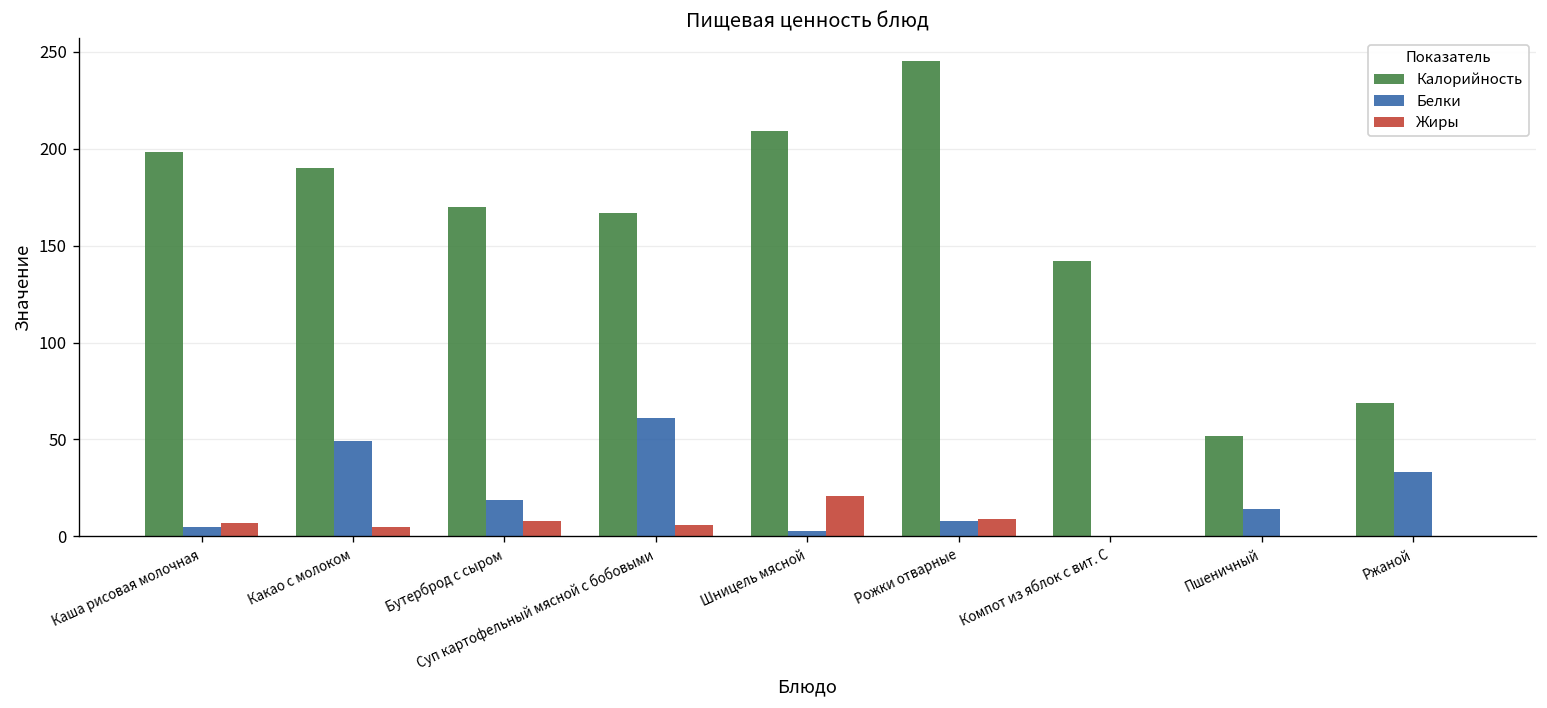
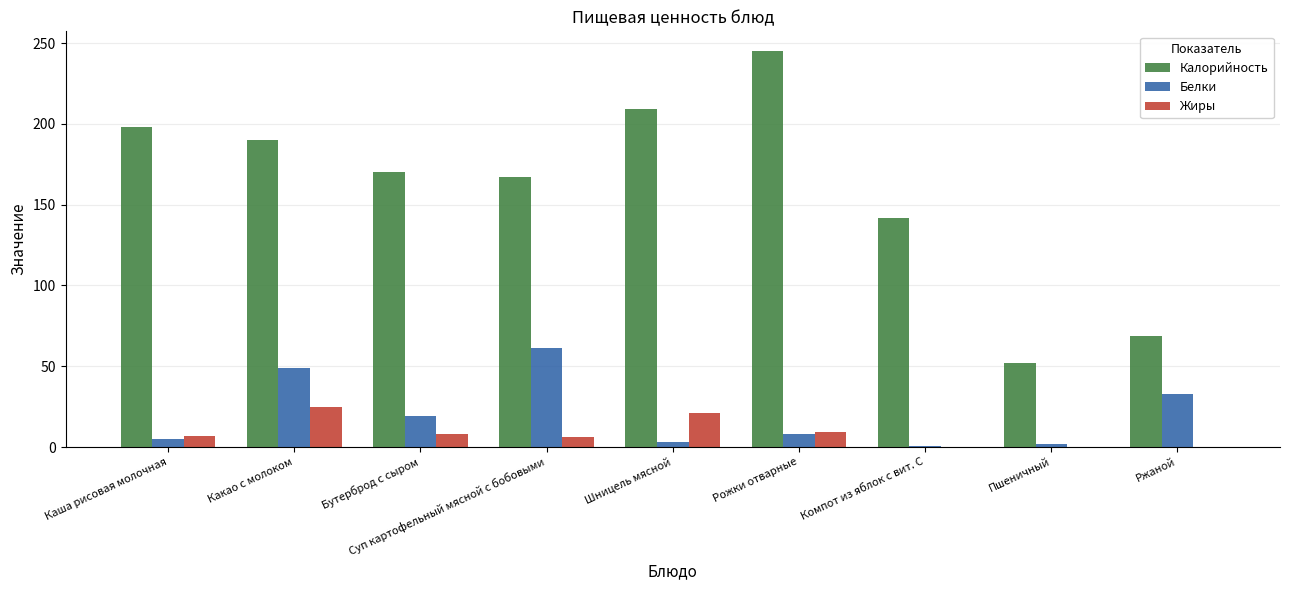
Жиры, Какао с молоком: 5 -> 25
Белки, Пшеничный: 14 -> 2
